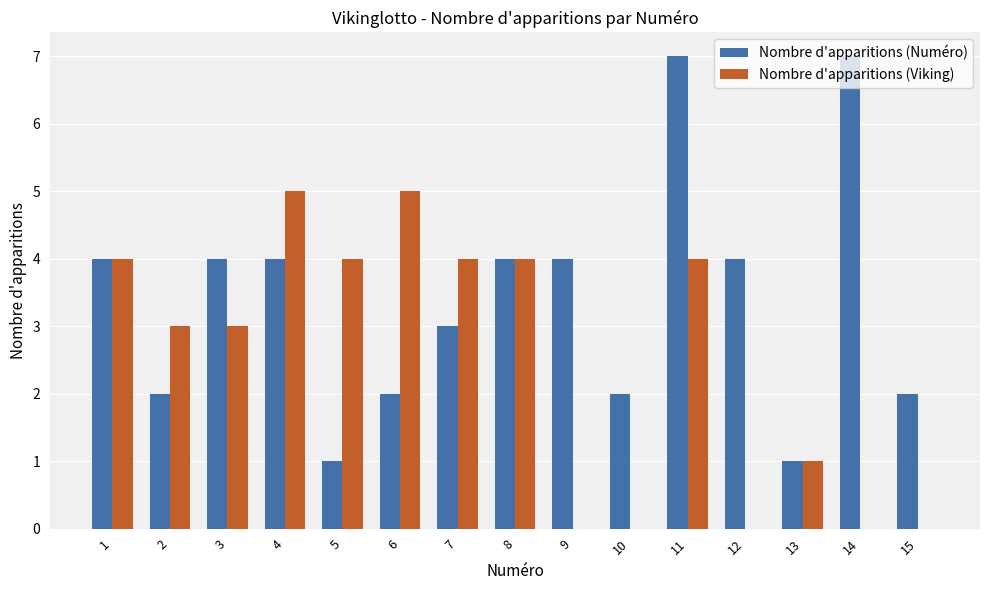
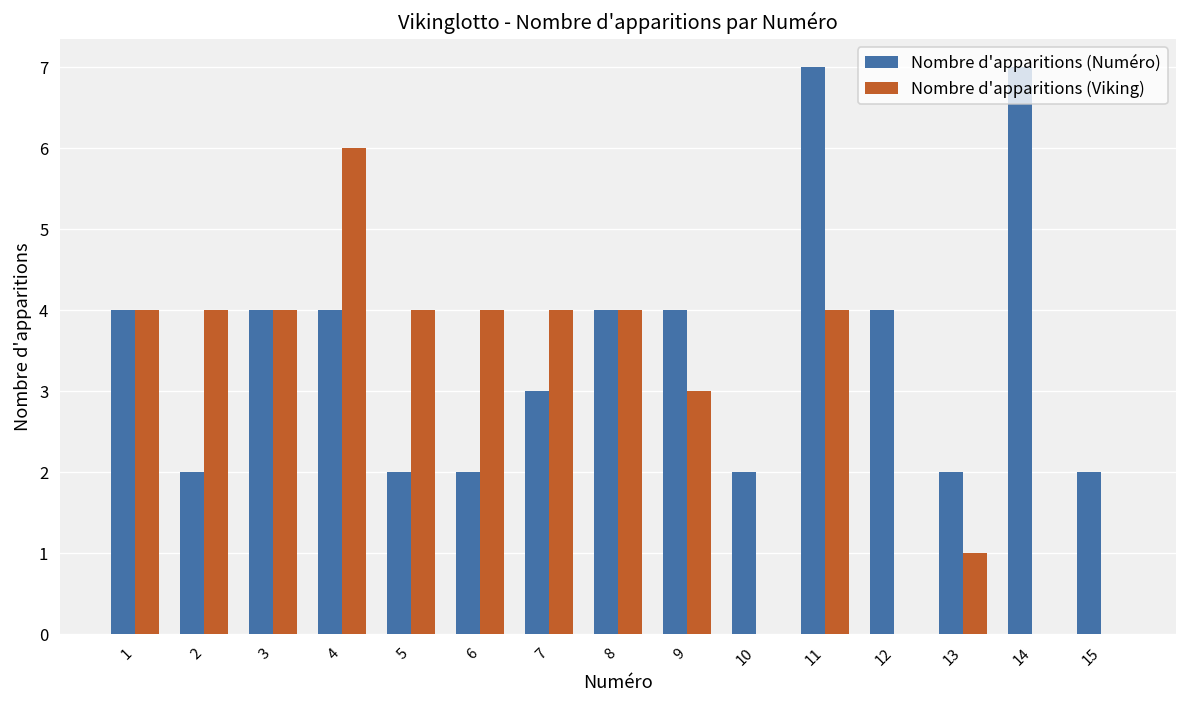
Nombre d'apparitions (Viking), 2: 3 -> 4
Nombre d'apparitions (Viking), 3: 3 -> 4
Nombre d'apparitions (Viking), 4: 5 -> 6
Nombre d'apparitions (Numéro), 5: 1 -> 2
Nombre d'apparitions (Viking), 6: 5 -> 4
Nombre d'apparitions (Viking), 9: 0 -> 3
Nombre d'apparitions (Numéro), 13: 1 -> 2
